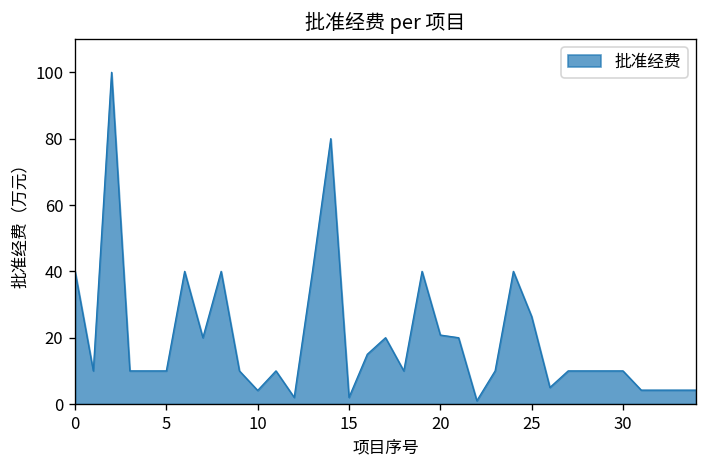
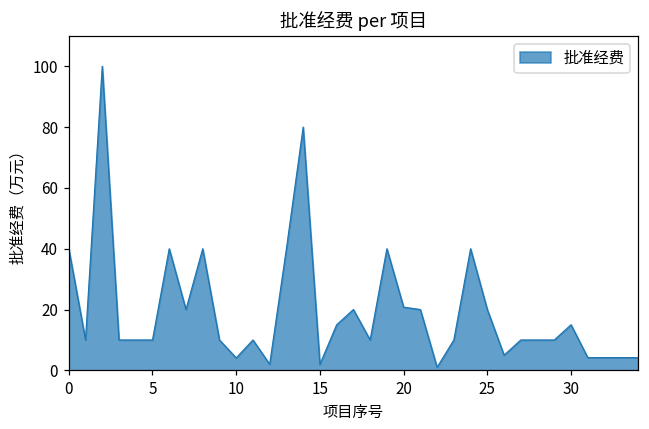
25: 26 -> 20
30: 10 -> 15
